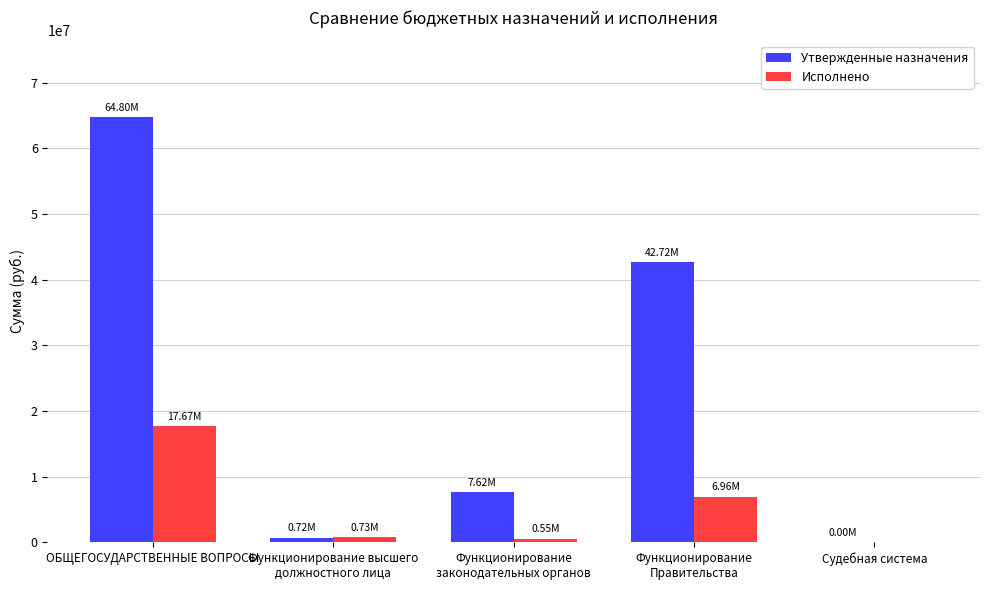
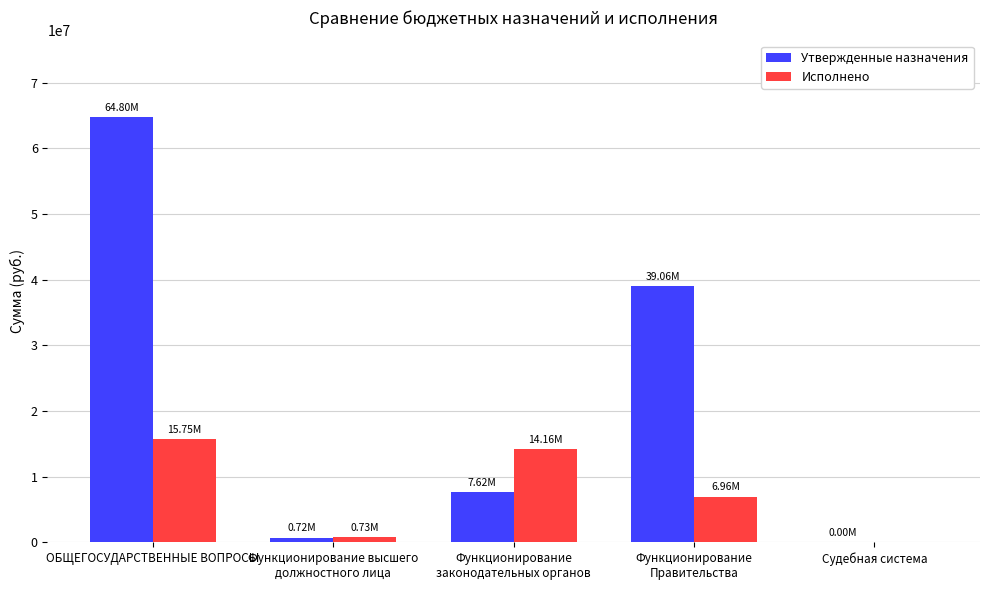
Исполнено, ОБЩЕГОСУДАРСТВЕННЫЕ ВОПРОСЫ: 17.67M -> 15.75M
Исполнено, Функционирование законодательных органов: 0.55M -> 14.16M
Утвержденные назначения, Функционирование Правительства: 42.72M -> 39.06M
